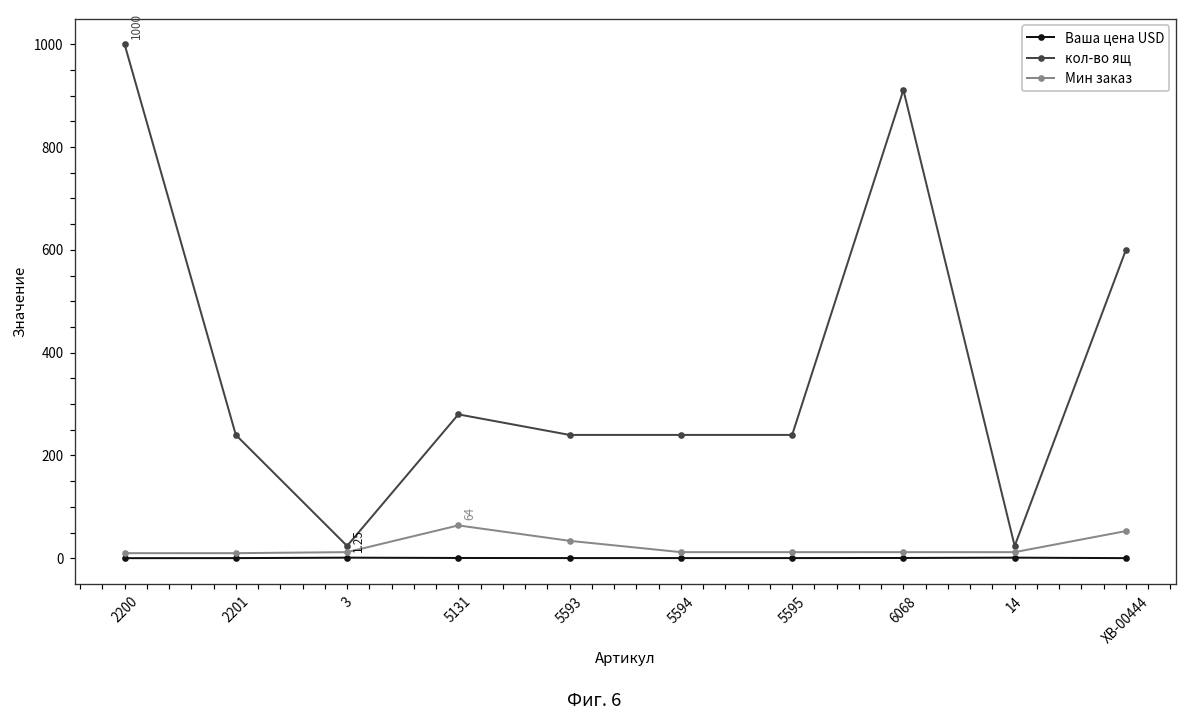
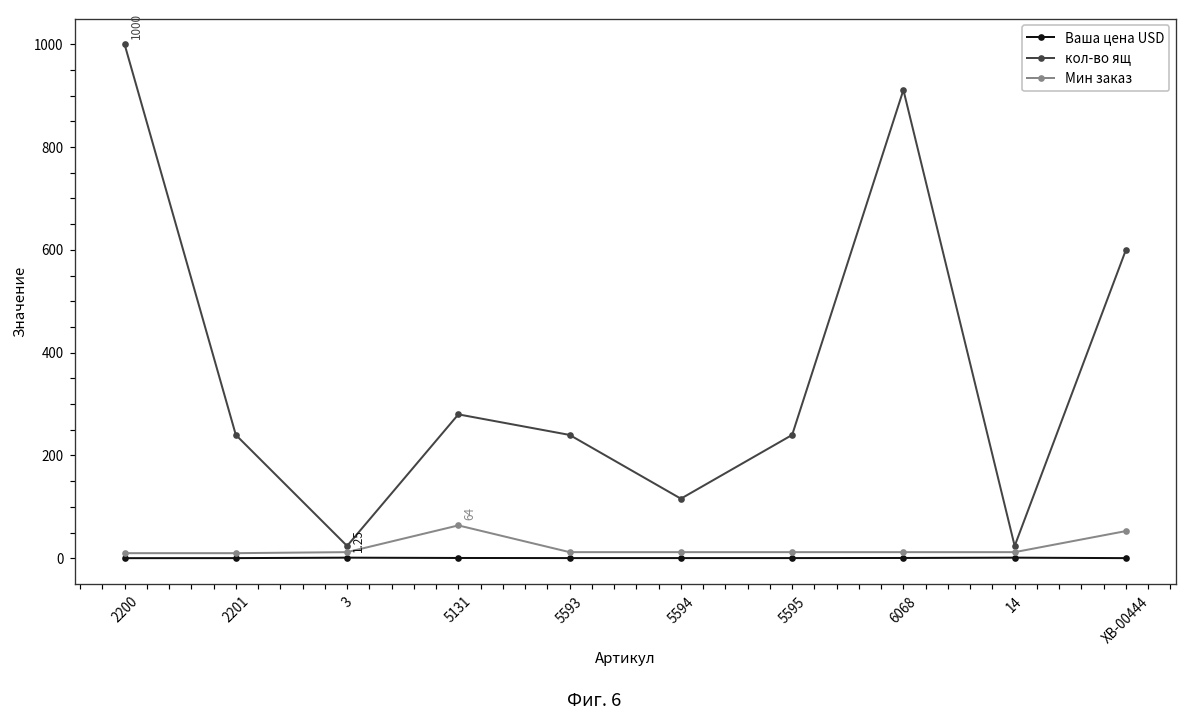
Мин заказ, 5593: 30 -> 10
кол-во ящ, 5594: 240 -> 120
